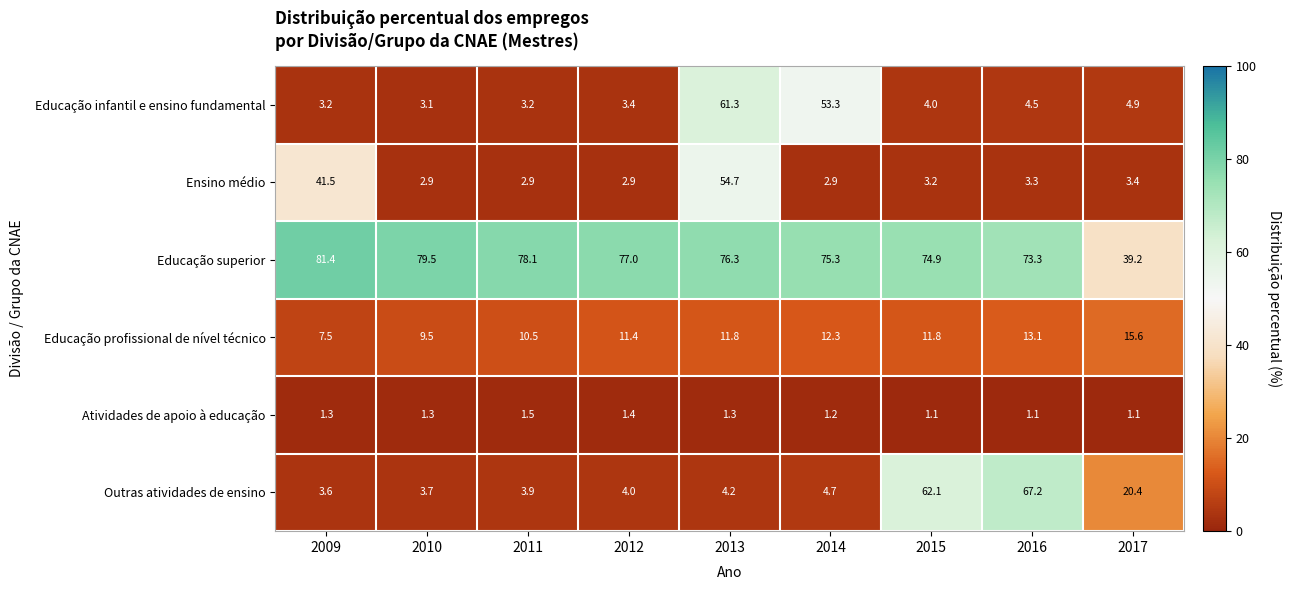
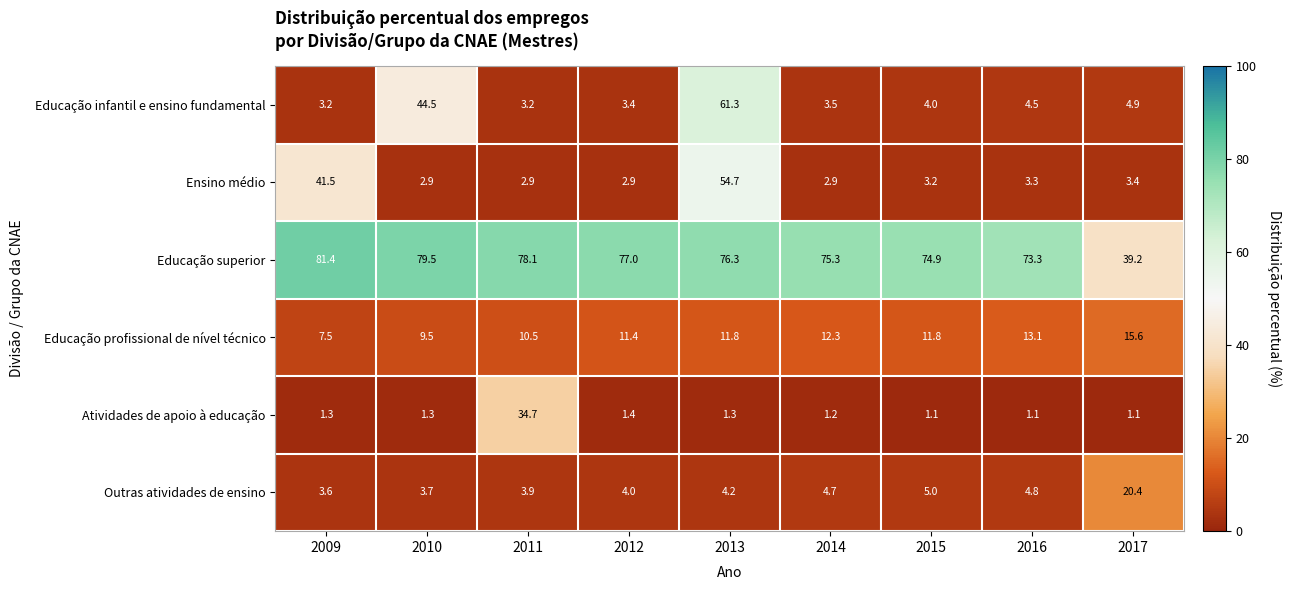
Educação infantil e ensino fundamental, 2010: 3.1 -> 44.5
Educação infantil e ensino fundamental, 2014: 53.3 -> 3.5
Atividades de apoio à educação, 2011: 1.5 -> 34.7
Outras atividades de ensino, 2015: 62.1 -> 5.0
Outras atividades de ensino, 2016: 67.2 -> 4.8
